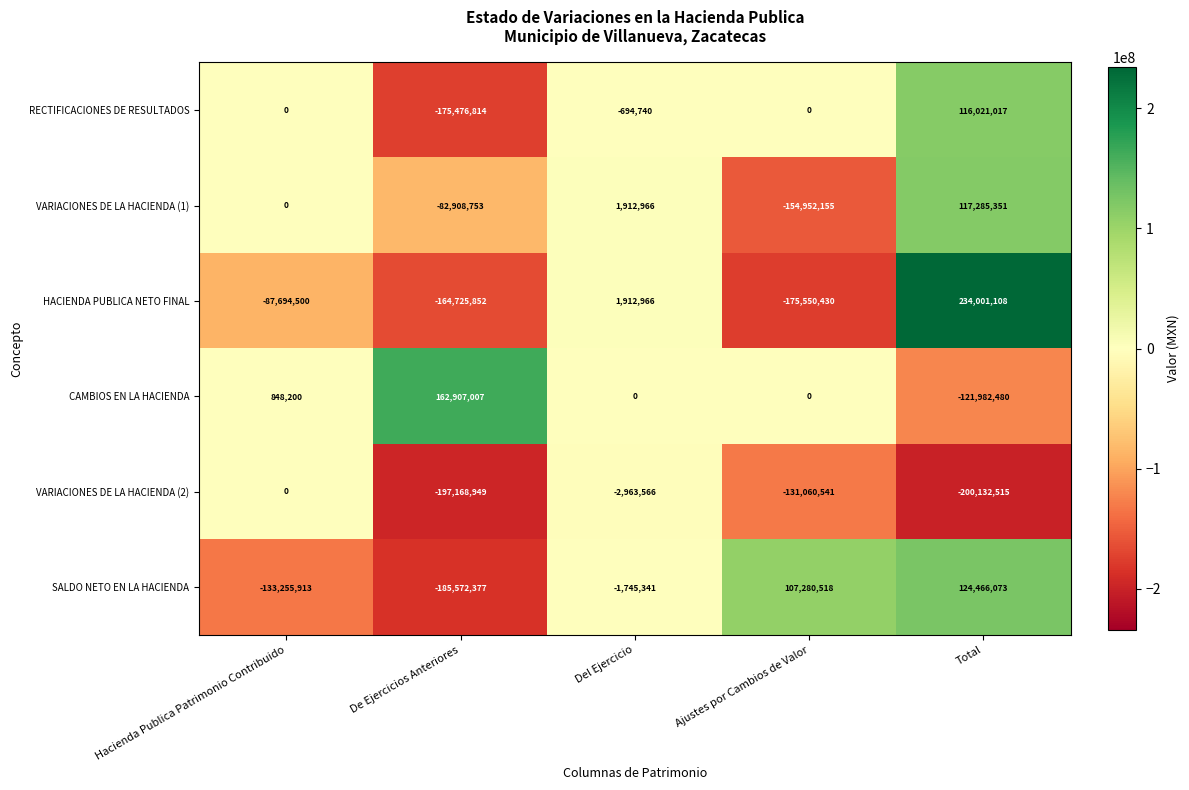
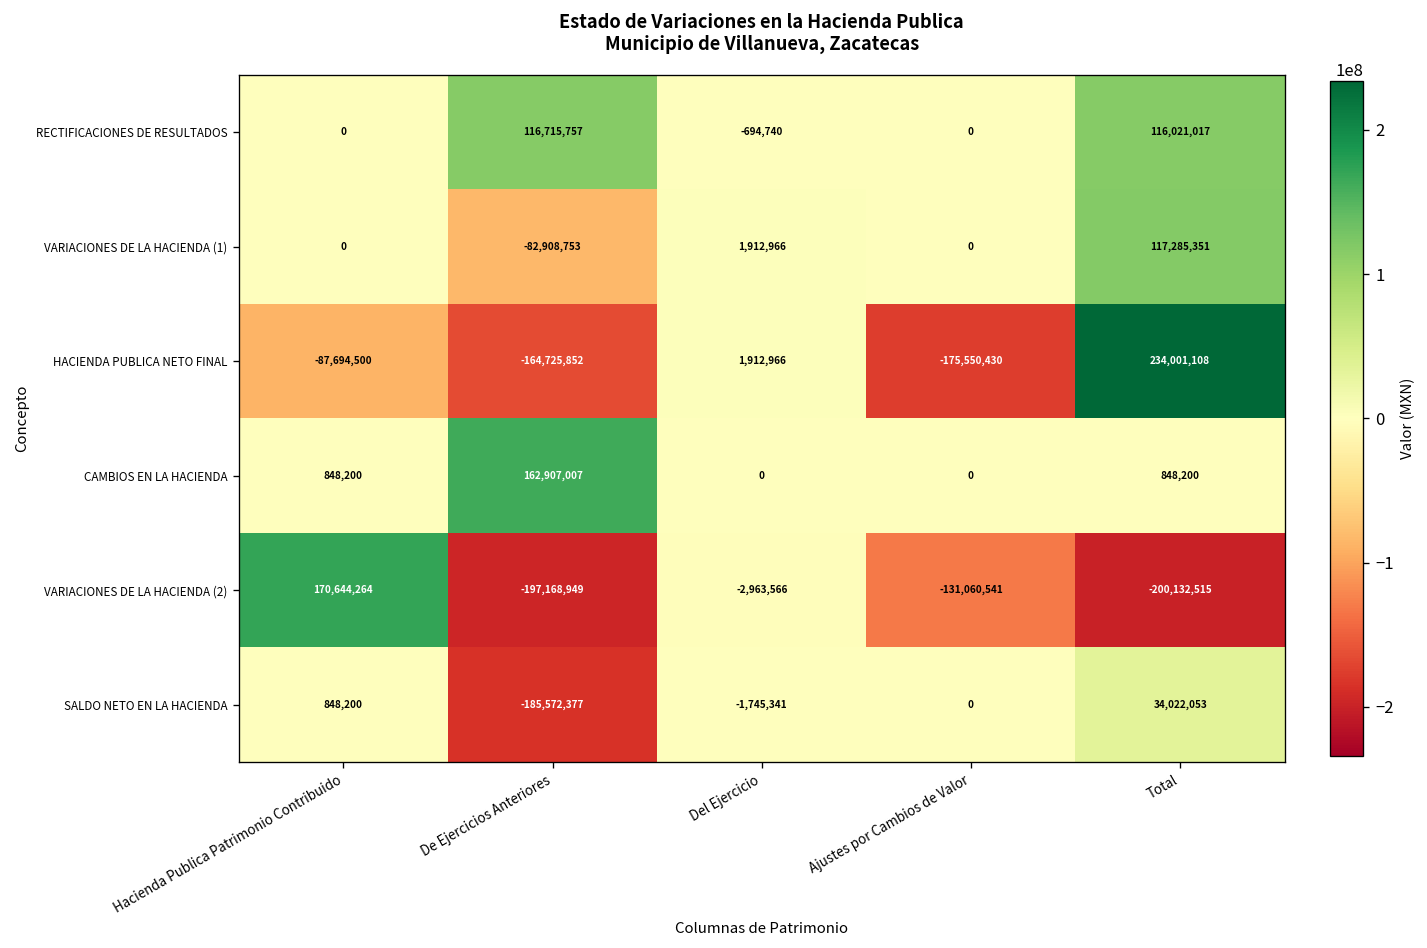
RECTIFICACIONES DE RESULTADOS, De Ejercicios Anteriores: -175,476,814 -> 116,715,757
VARIACIONES DE LA HACIENDA (1), Ajustes por Cambios de Valor: -154,952,155 -> 0
CAMBIOS EN LA HACIENDA, Total: -121,982,480 -> 848,200
VARIACIONES DE LA HACIENDA (2), Hacienda Publica Patrimonio Contribuido: 0 -> 170,644,264
SALDO NETO EN LA HACIENDA, Hacienda Publica Patrimonio Contribuido: -133,255,913 -> 848,200
SALDO NETO EN LA HACIENDA, Ajustes por Cambios de Valor: 107,280,518 -> 0
SALDO NETO EN LA HACIENDA, Total: 124,466,073 -> 34,022,053
